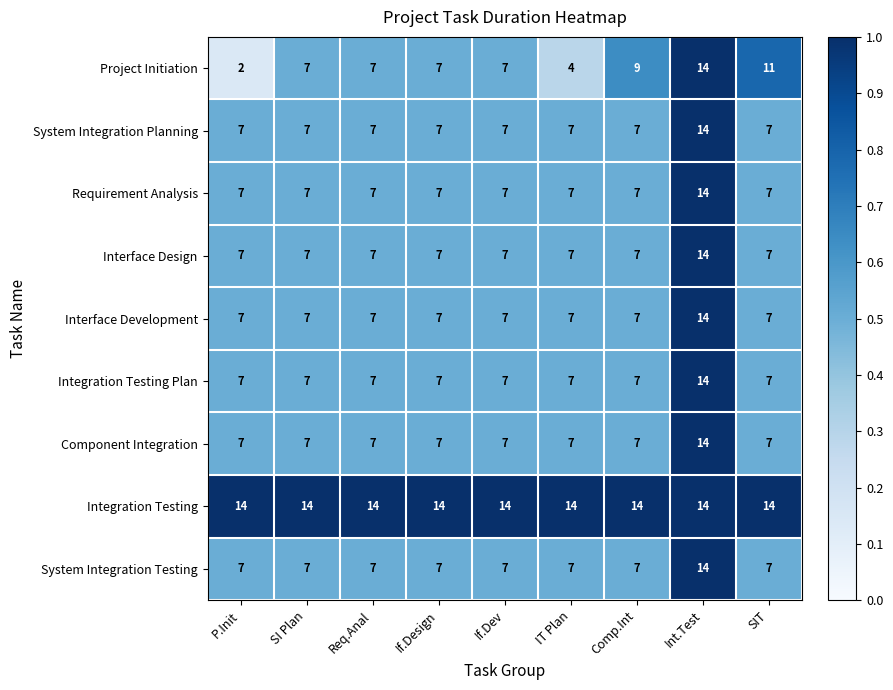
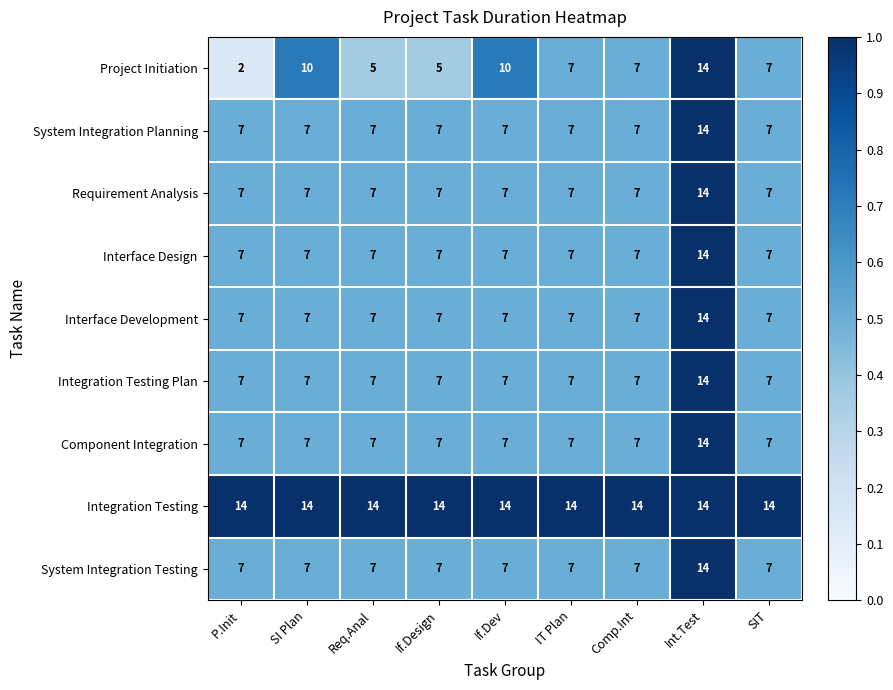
Project Initiation, SI Plan: 7 -> 10
Project Initiation, Req.Anal: 7 -> 5
Project Initiation, If.Design: 7 -> 5
Project Initiation, If.Dev: 7 -> 10
Project Initiation, IT Plan: 4 -> 7
Project Initiation, Comp.Int: 9 -> 7
Project Initiation, SIT: 11 -> 7
